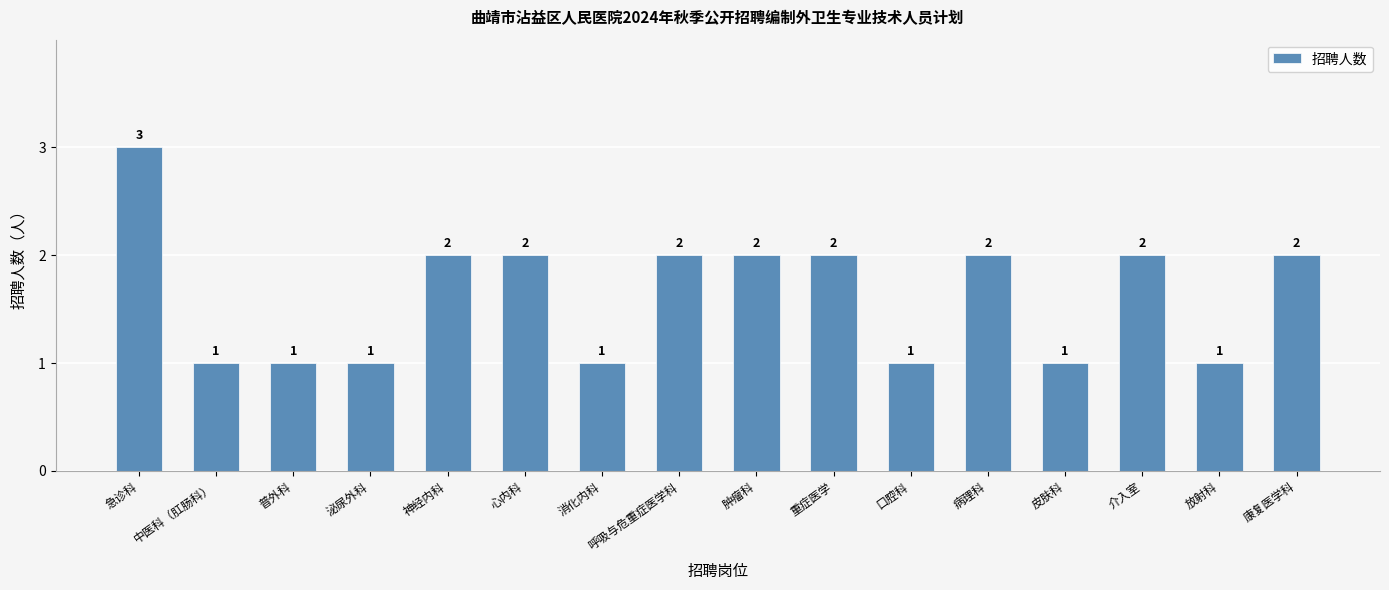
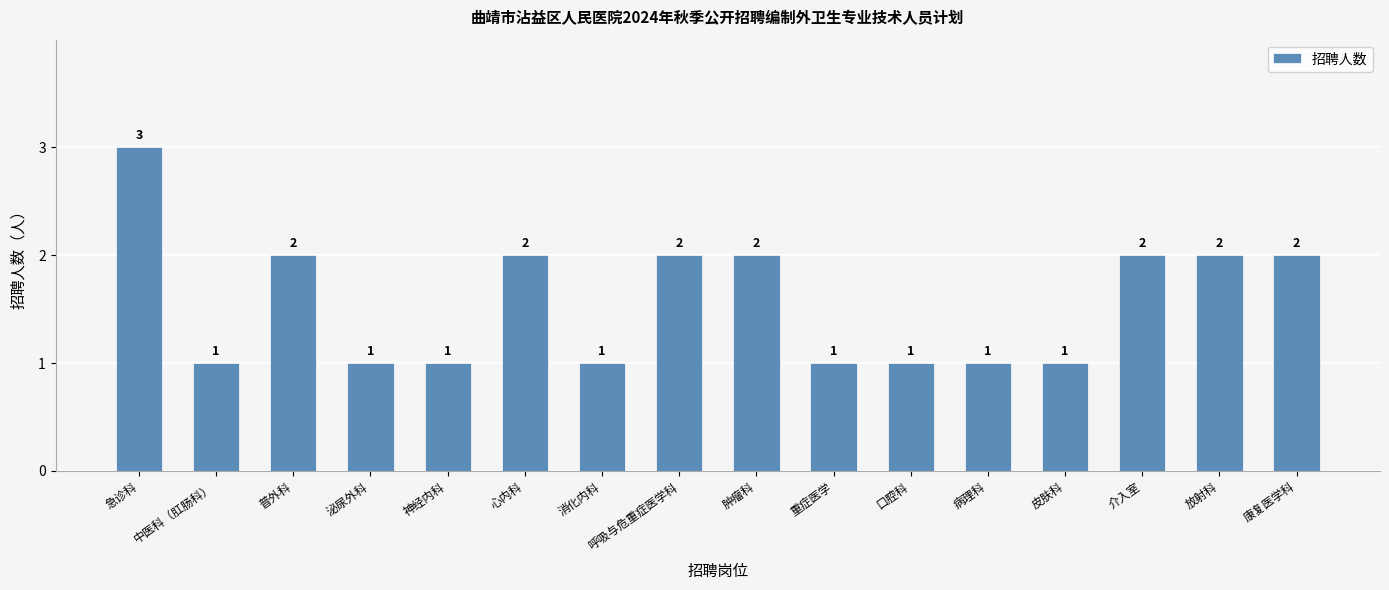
普外科: 1 -> 2
神经内科: 2 -> 1
重症医学: 2 -> 1
病理科: 2 -> 1
放射科: 1 -> 2
